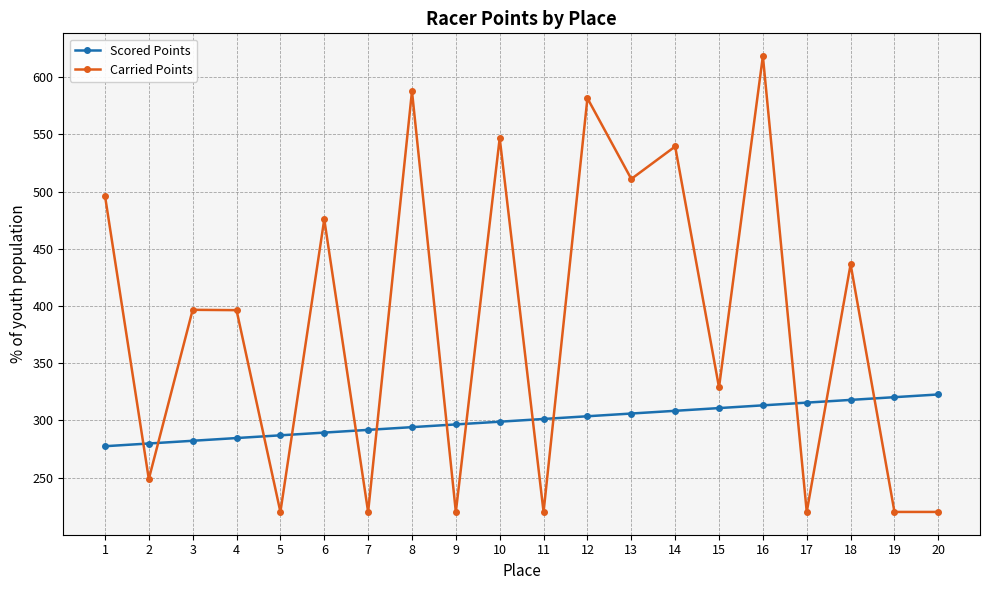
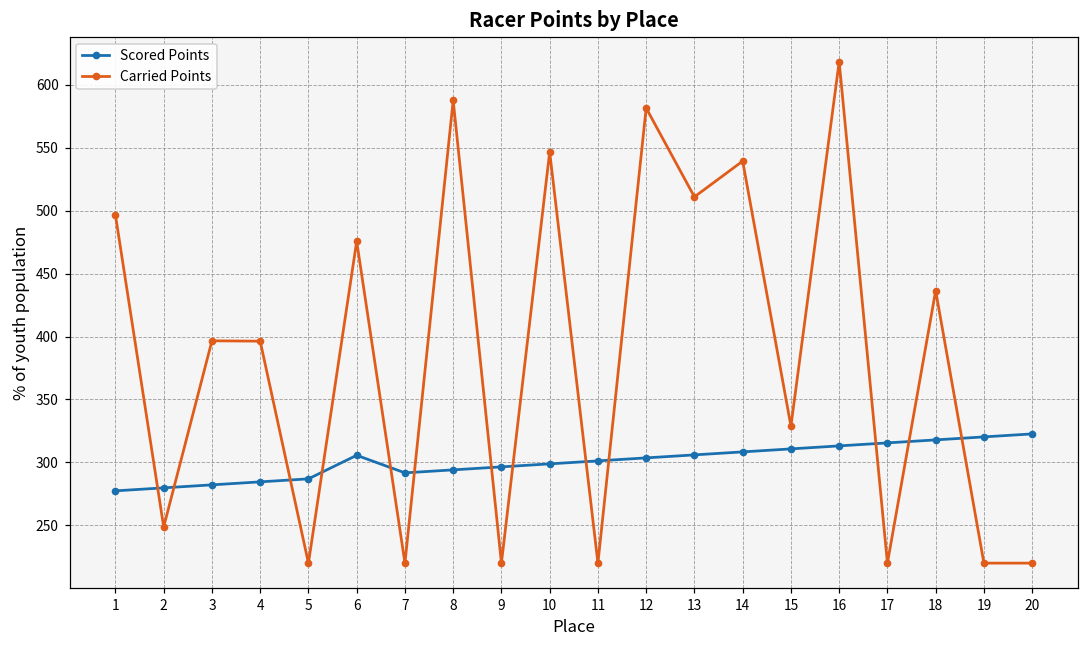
Scored Points, 6: 289 -> 306
